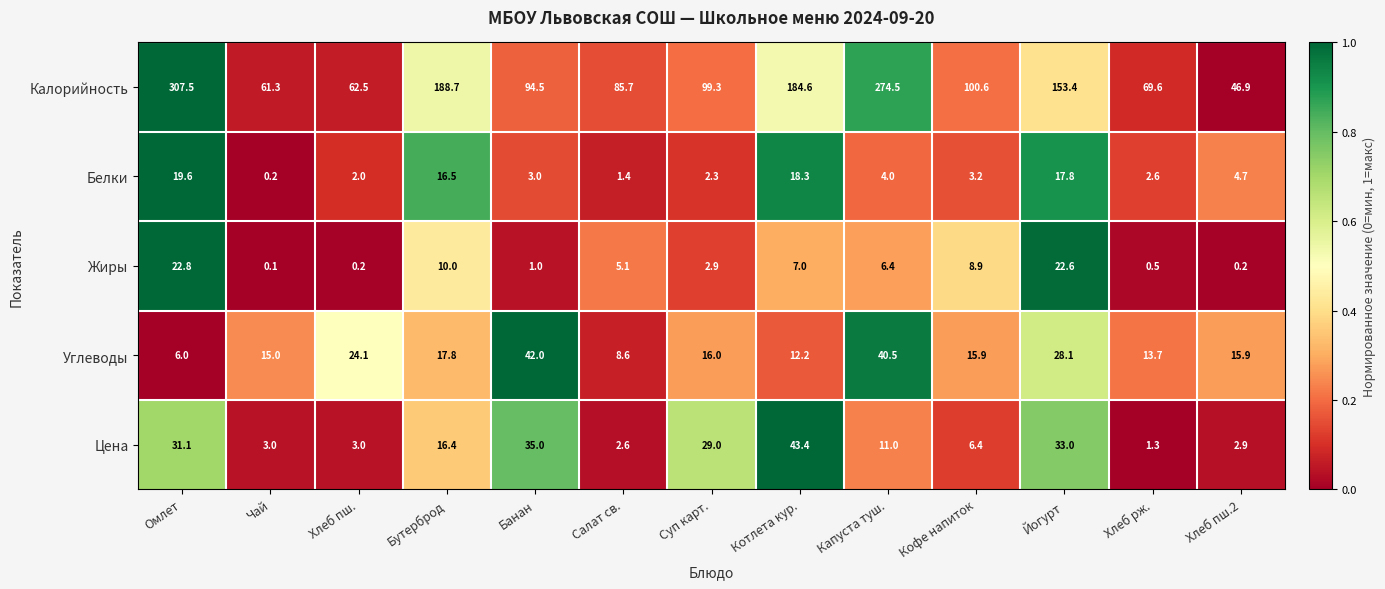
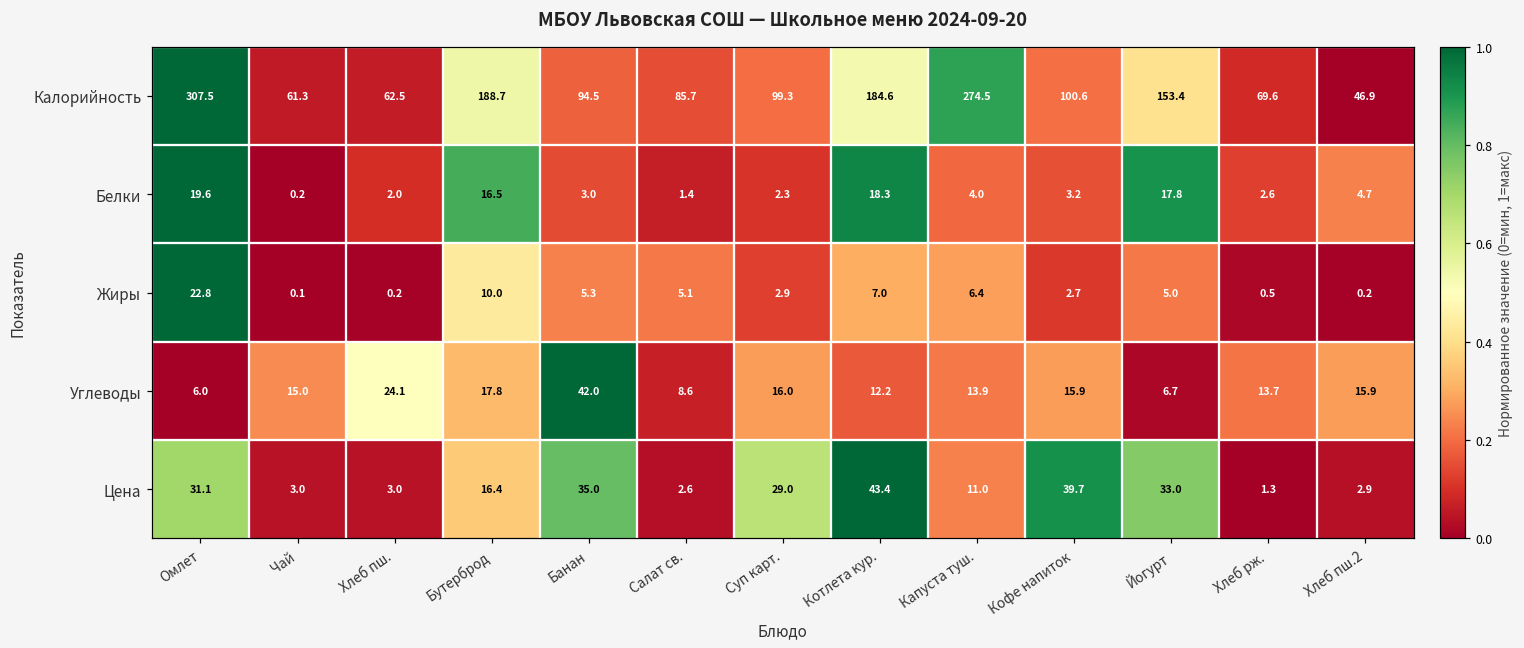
Жиры, Банан: 1.0 -> 5.3
Жиры, Кофе напиток: 8.9 -> 2.7
Жиры, Йогурт: 22.6 -> 5.0
Углеводы, Капуста туш.: 40.5 -> 13.9
Углеводы, Йогурт: 28.1 -> 6.7
Цена, Кофе напиток: 6.4 -> 39.7
